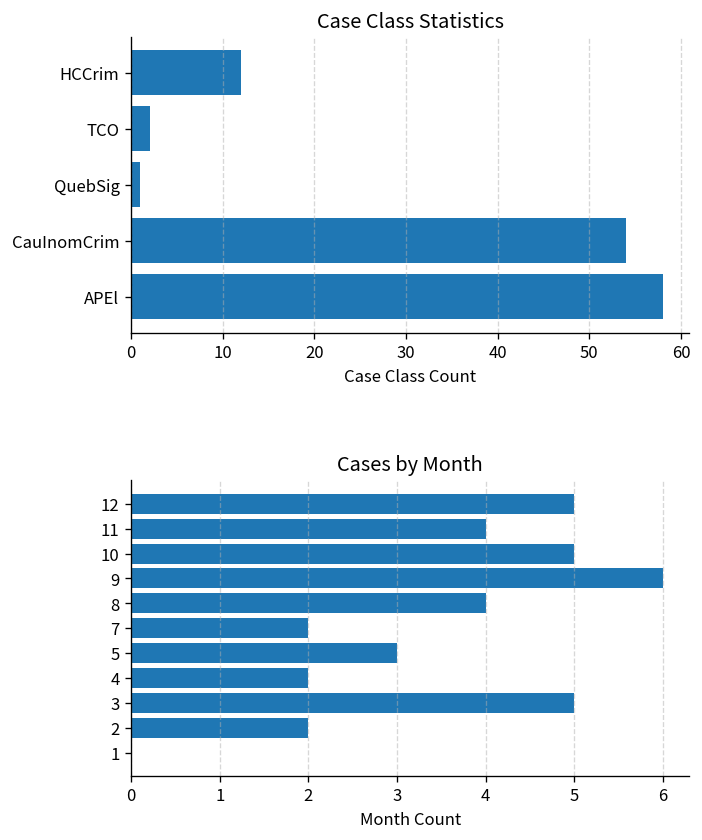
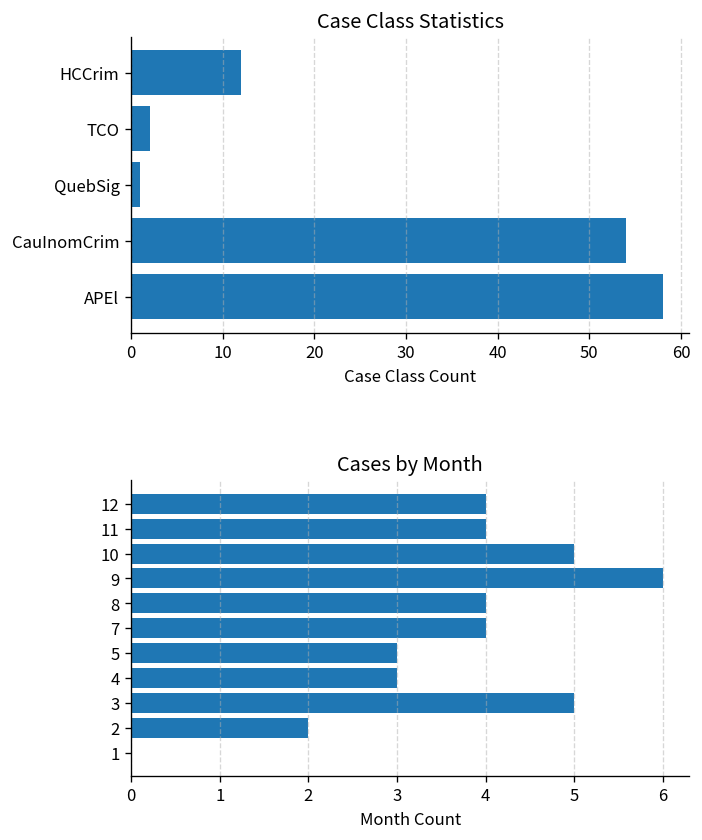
Cases by Month, 12: 5 -> 4
Cases by Month, 7: 2 -> 4
Cases by Month, 4: 2 -> 3
